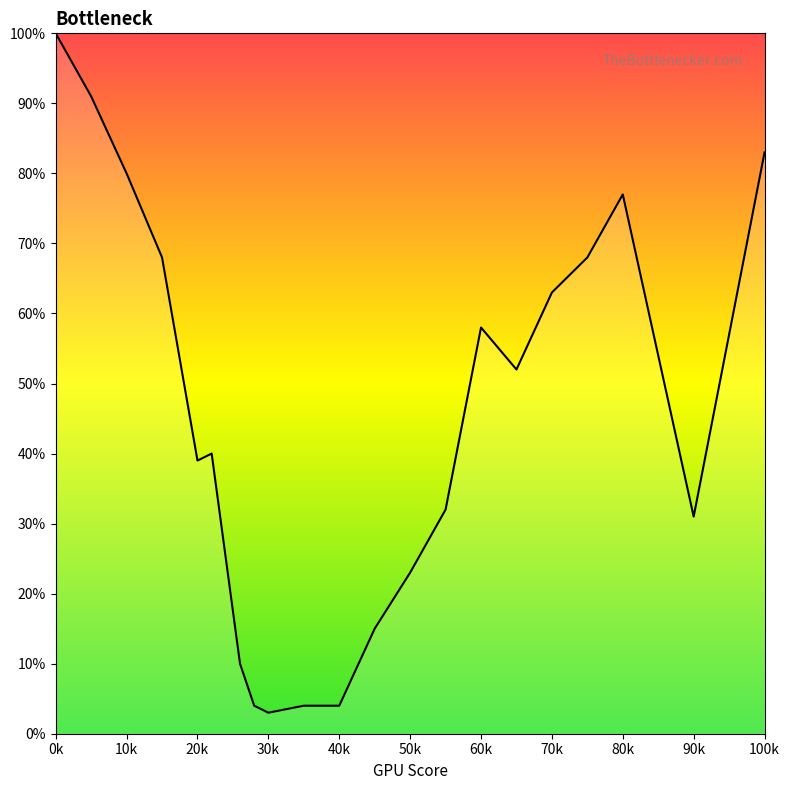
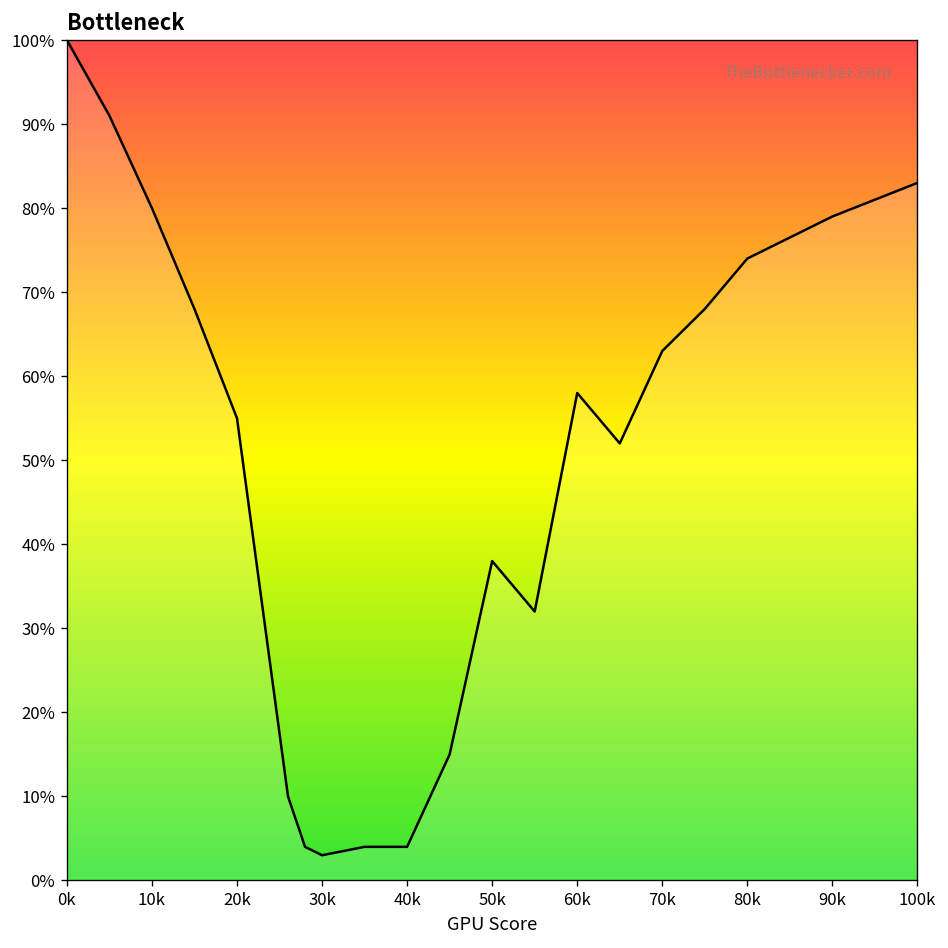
20k: 39% -> 55%
50k: 23% -> 38%
80k: 77% -> 74%
90k: 31% -> 79%
